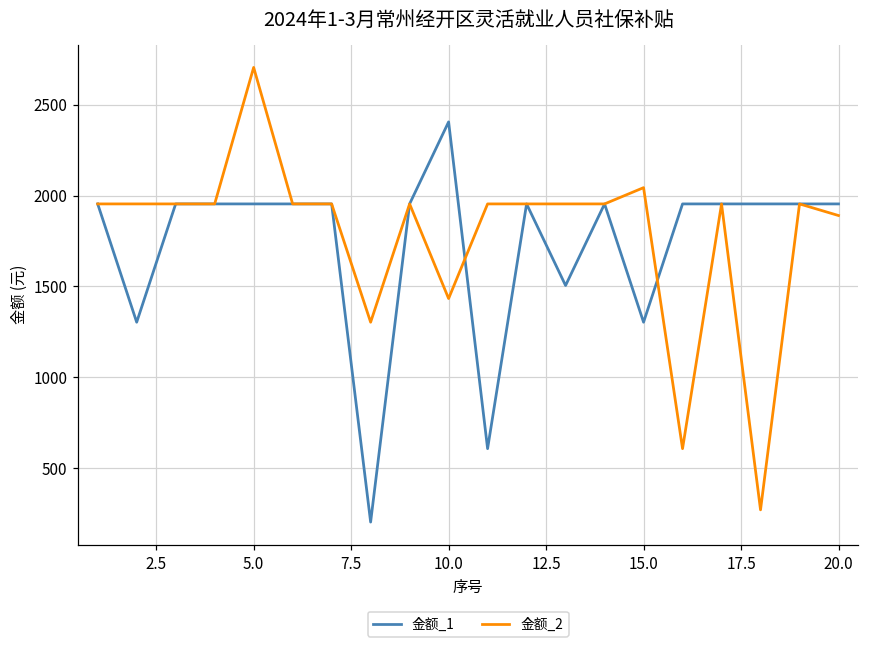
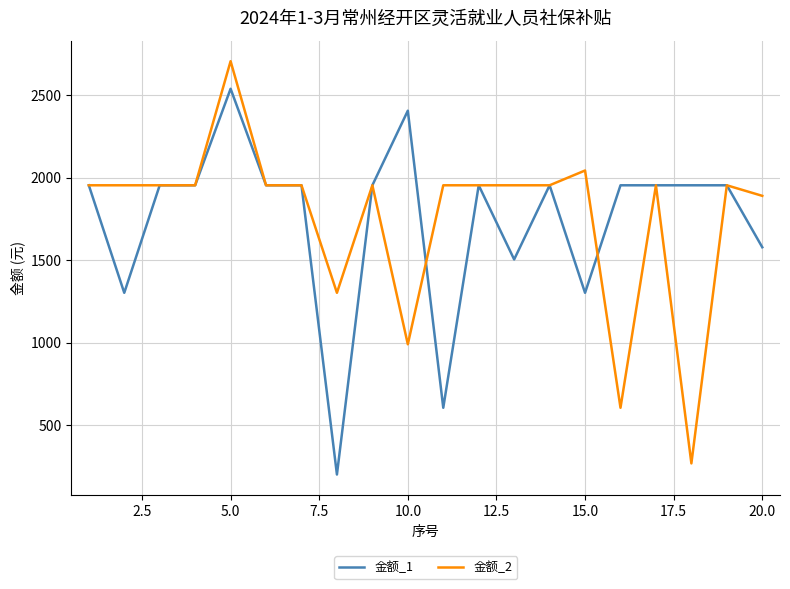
金额_1, 5.0: 1950 -> 2540
金额_2, 10.0: 1430 -> 990
金额_1, 20.0: 1950 -> 1580
